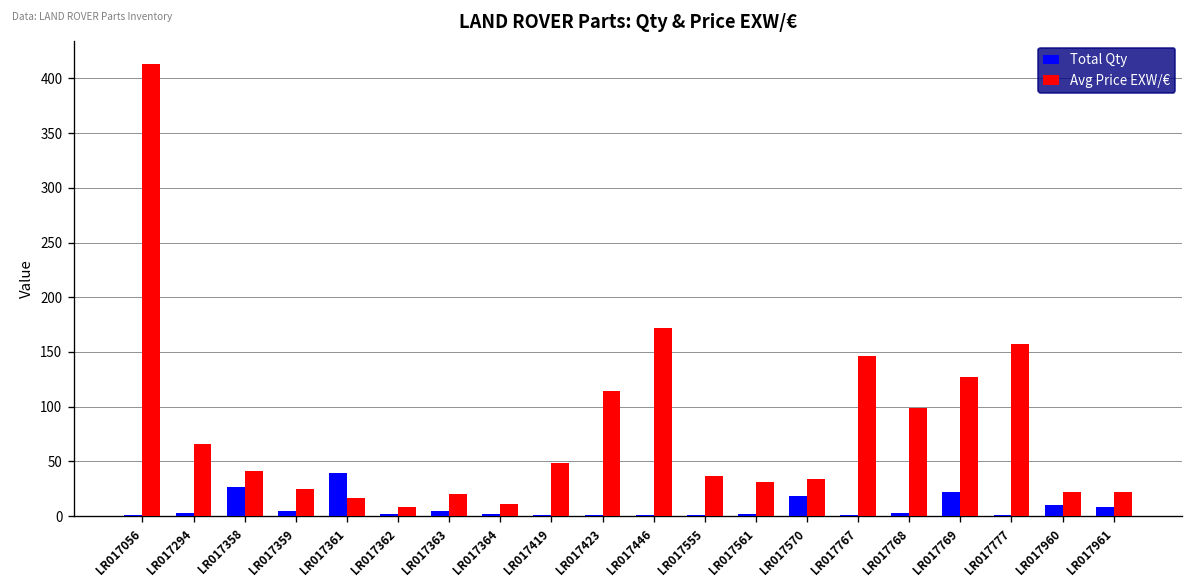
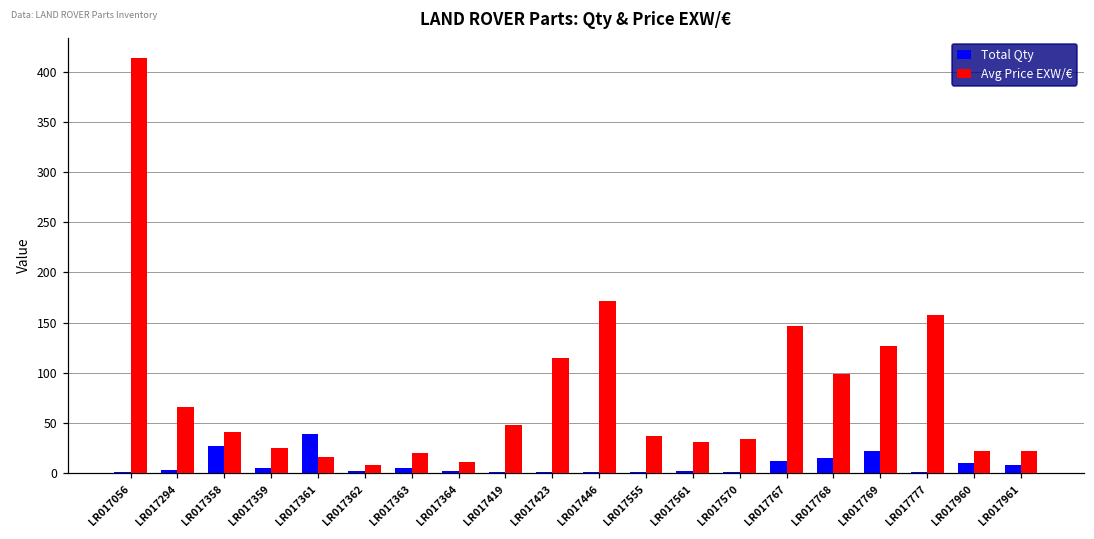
Total Qty, LR017570: 20 -> 0
Total Qty, LR017767: 0 -> 10
Total Qty, LR017768: 0 -> 20
